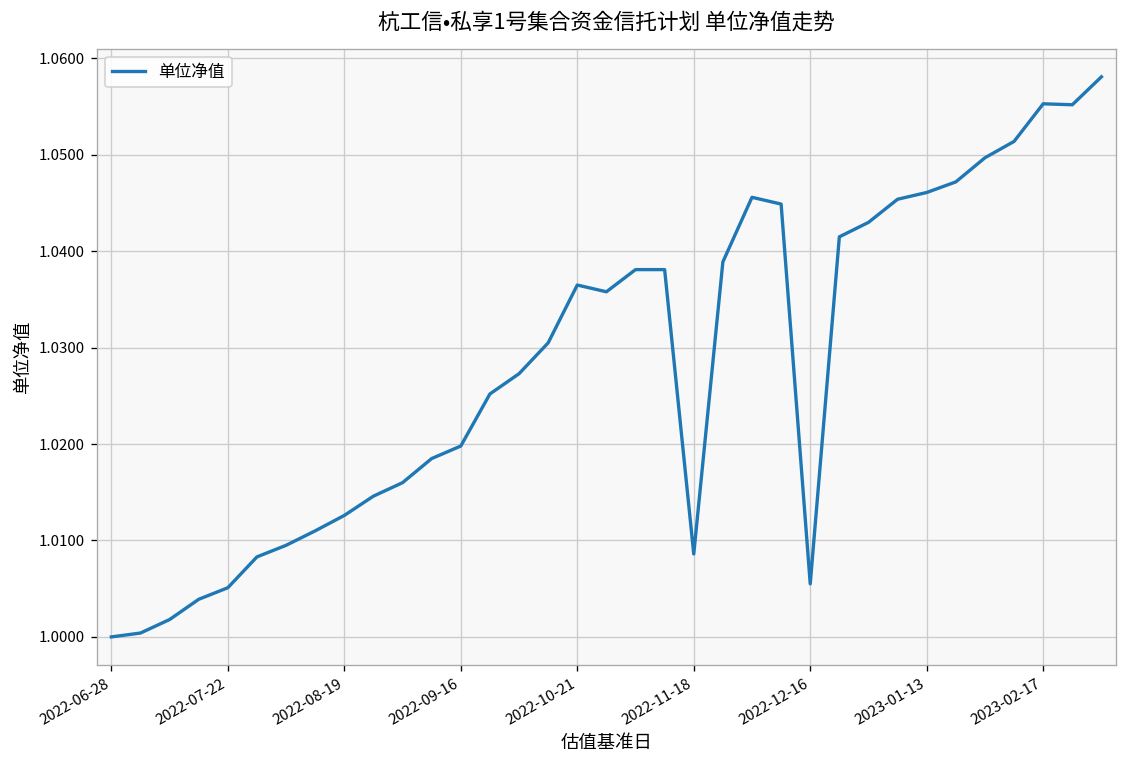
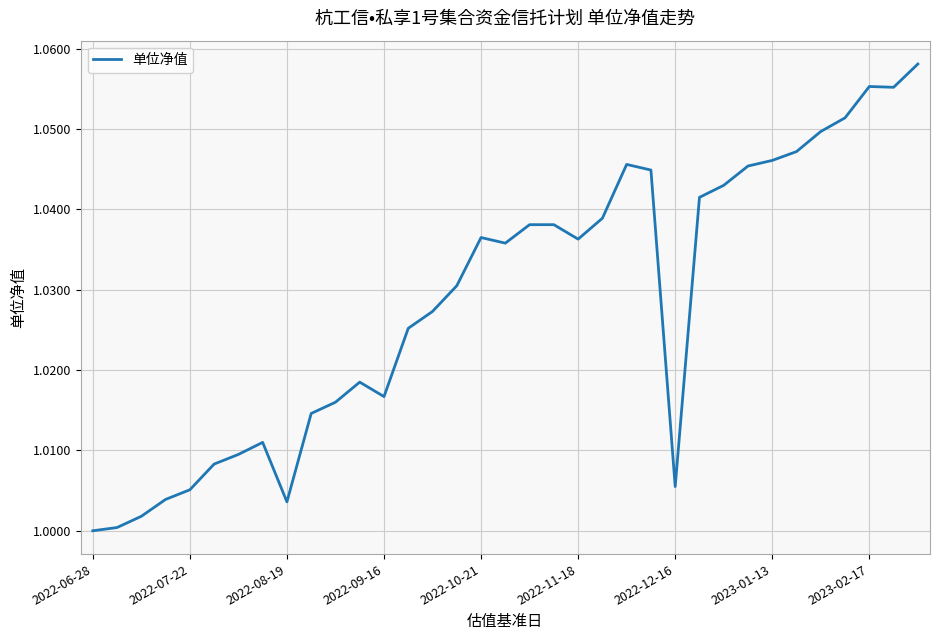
2022-08-19: 1.013 -> 1.004
2022-09-16: 1.020 -> 1.017
2022-11-18: 1.009 -> 1.036
